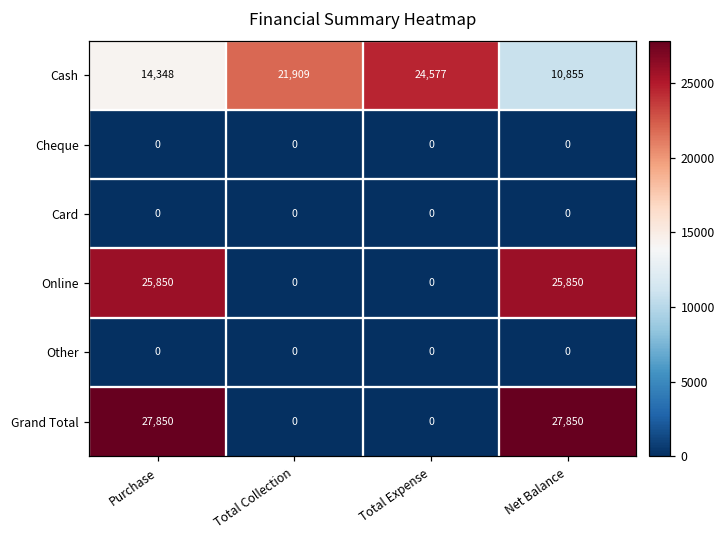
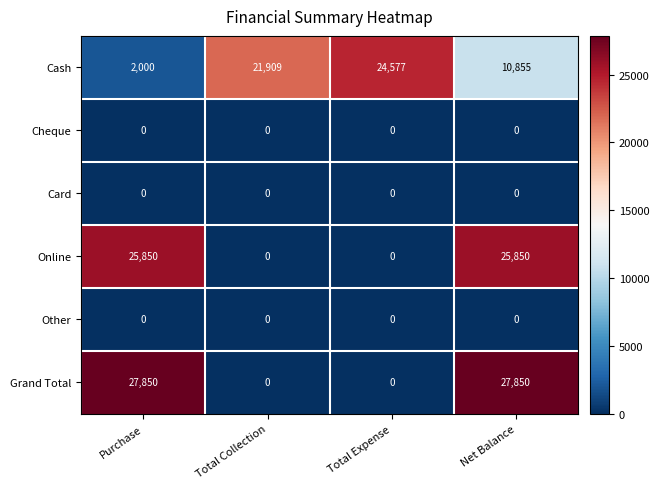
Cash, Purchase: 14,348 -> 2,000
